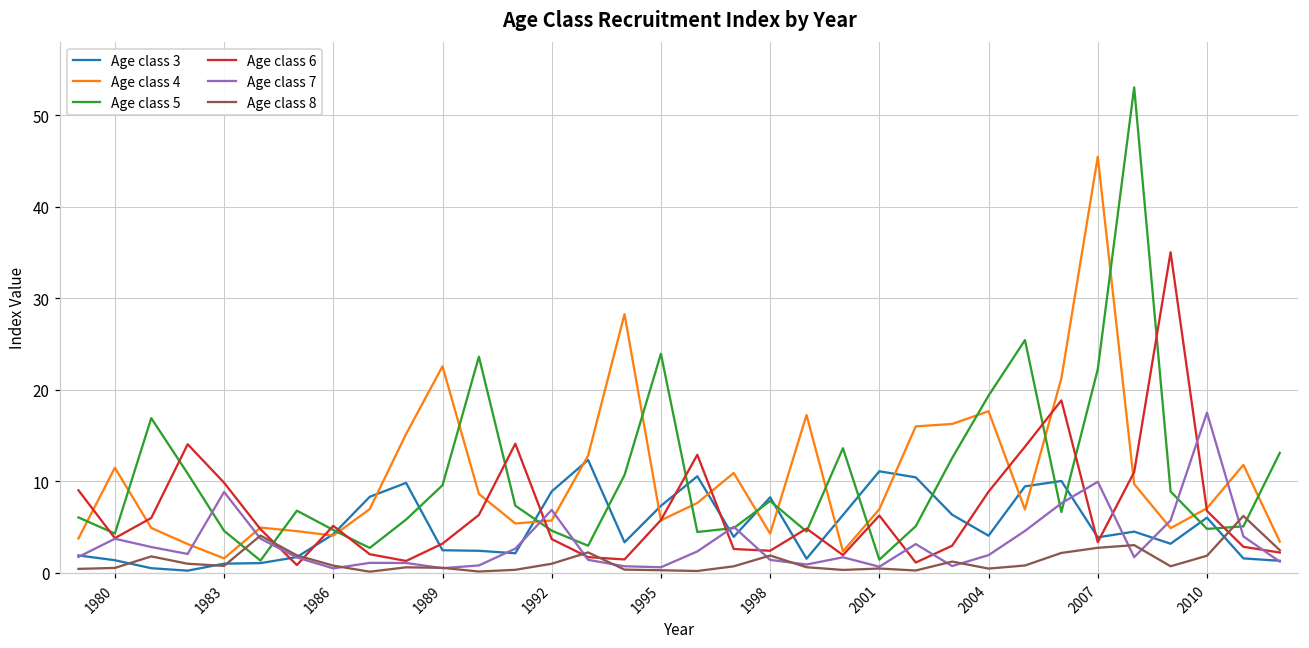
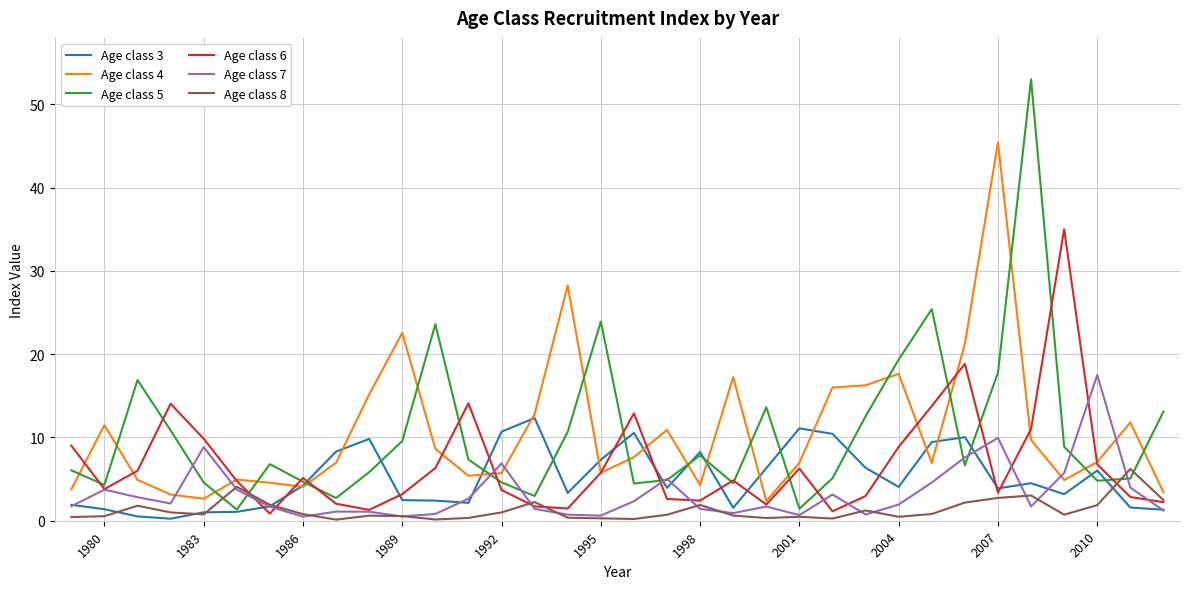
Age class 4, 1983: 2 -> 3
Age class 3, 1992: 9 -> 11
Age class 5, 2007: 22 -> 18
